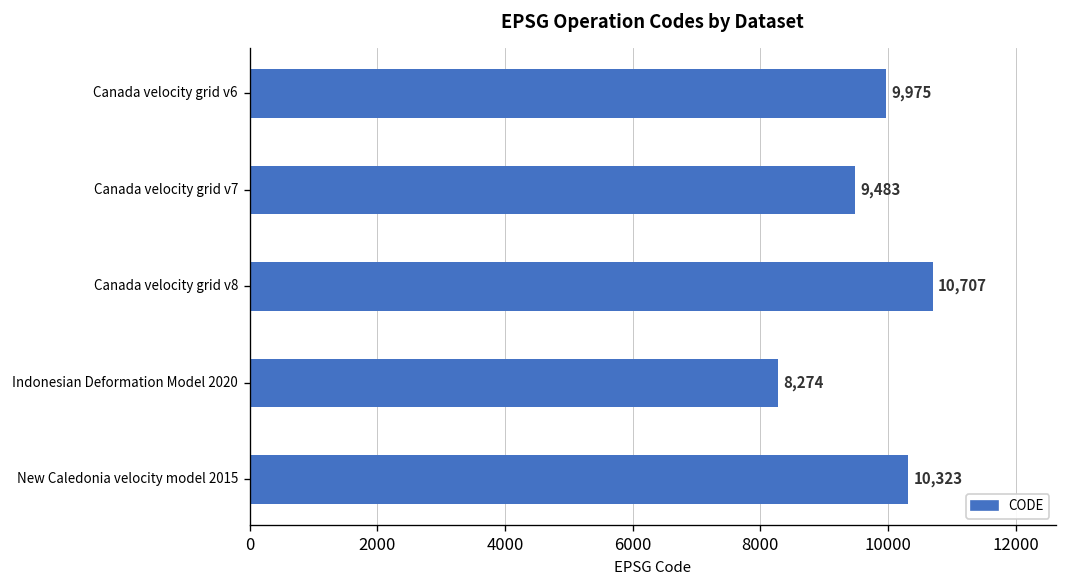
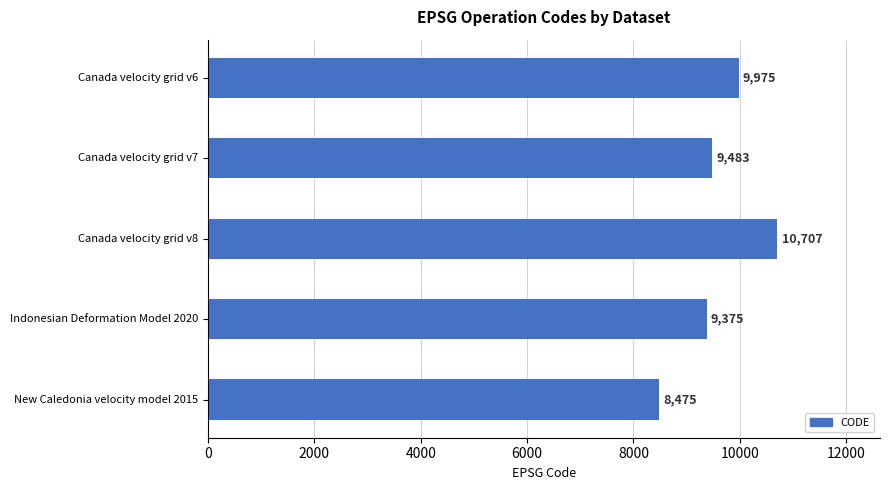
Indonesian Deformation Model 2020: 8,274 -> 9,375
New Caledonia velocity model 2015: 10,323 -> 8,475
